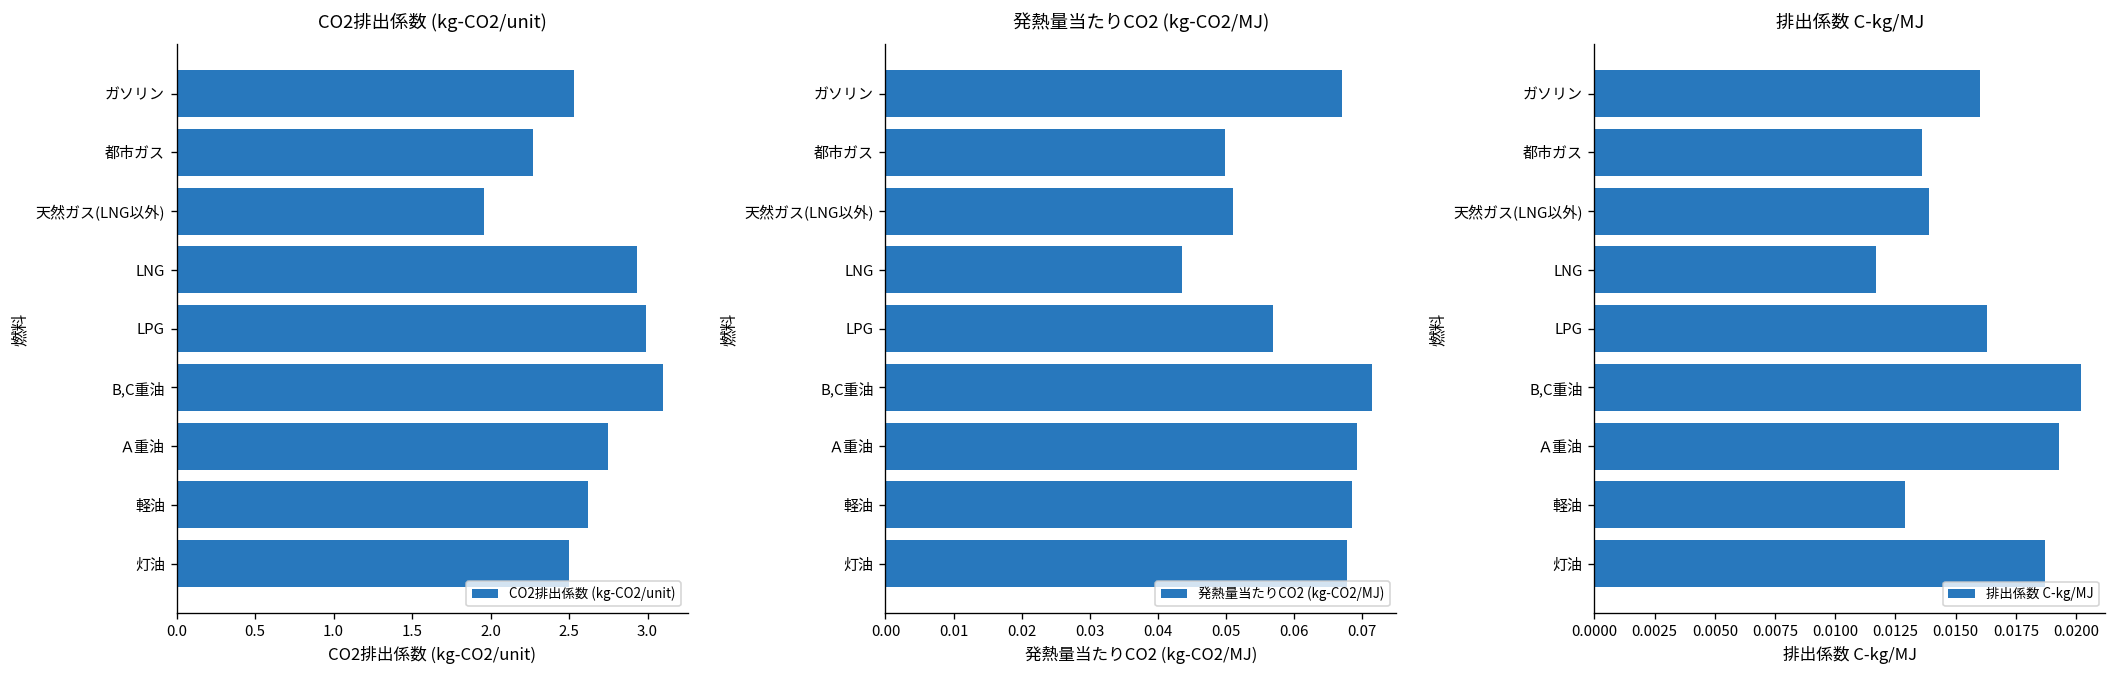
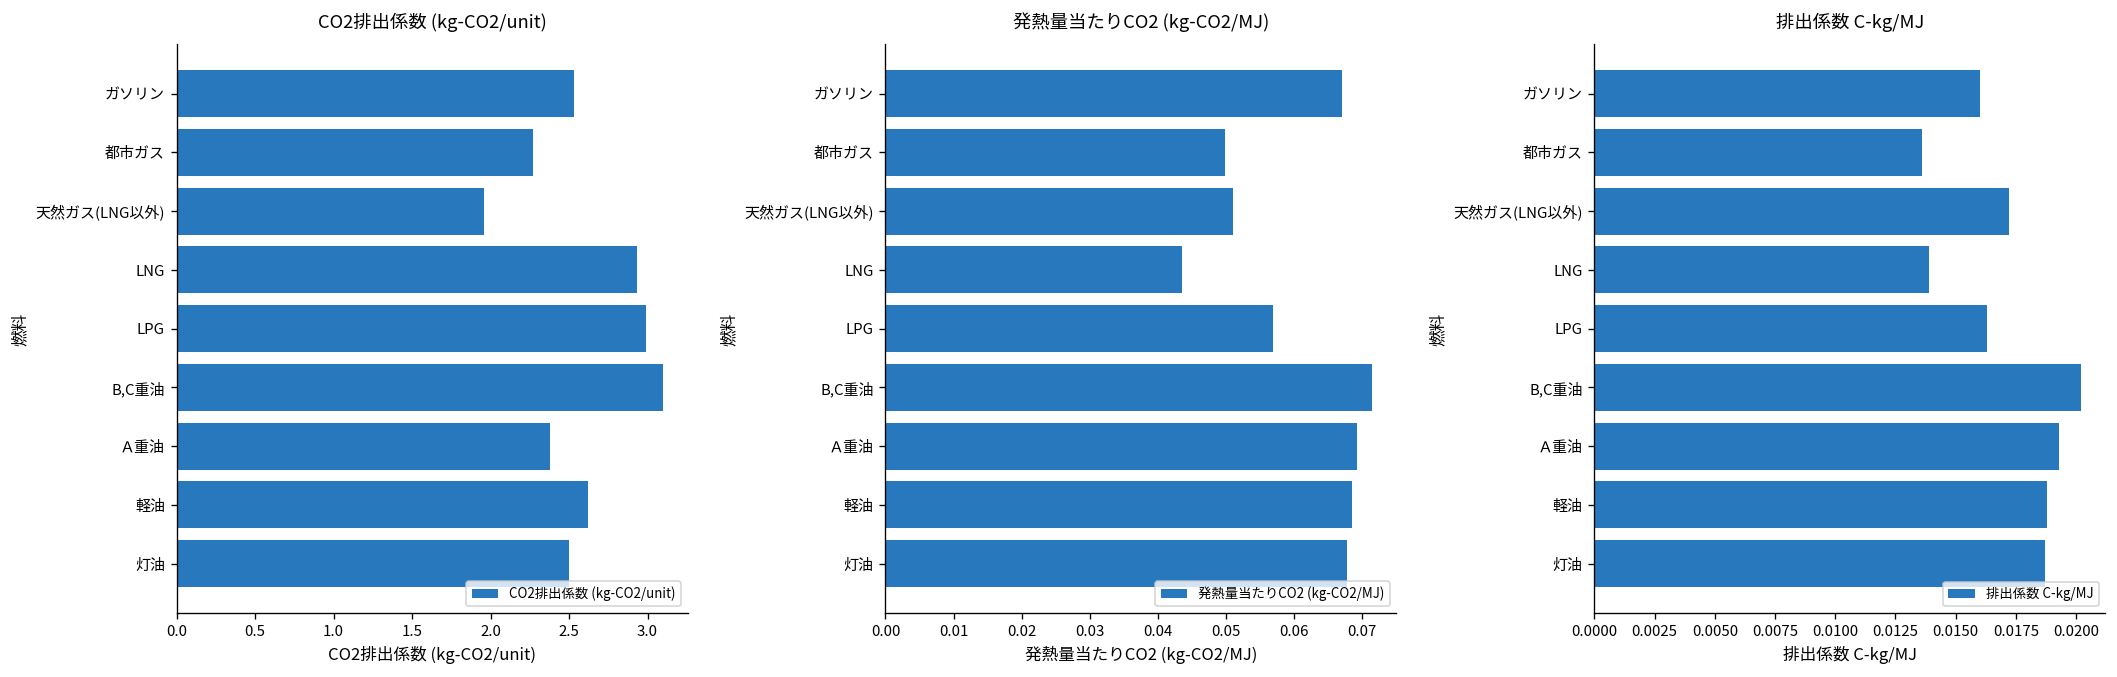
CO2排出係数 (kg-CO2/unit), Ａ重油: 2.75 -> 2.38
排出係数 C-kg/MJ, 天然ガス(LNG以外): 0.0139 -> 0.0172
排出係数 C-kg/MJ, LNG: 0.0117 -> 0.0139
排出係数 C-kg/MJ, 軽油: 0.0129 -> 0.0188
